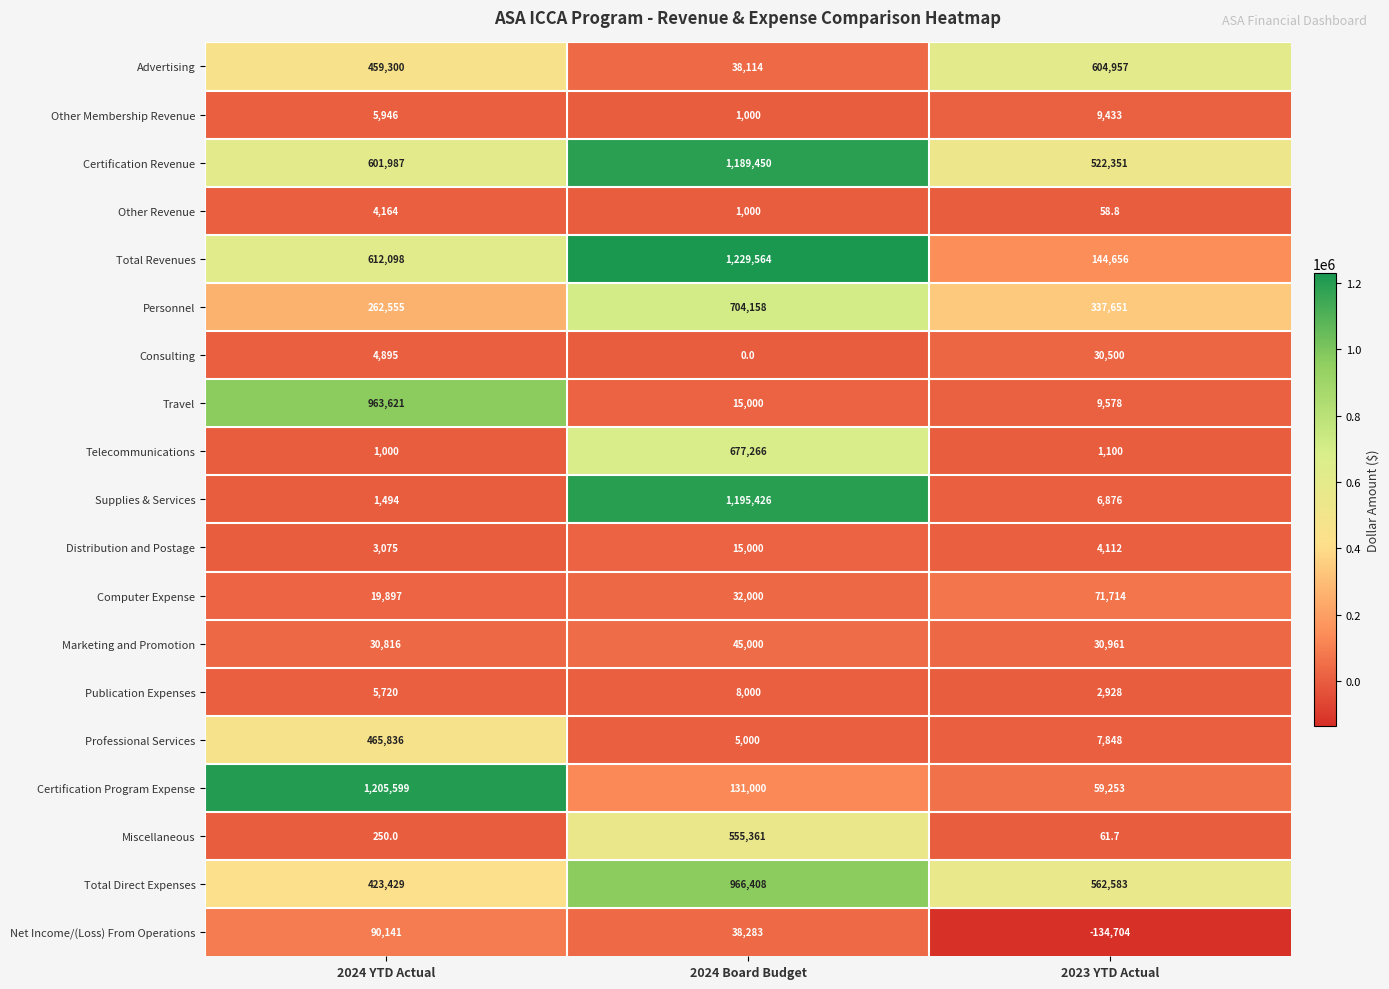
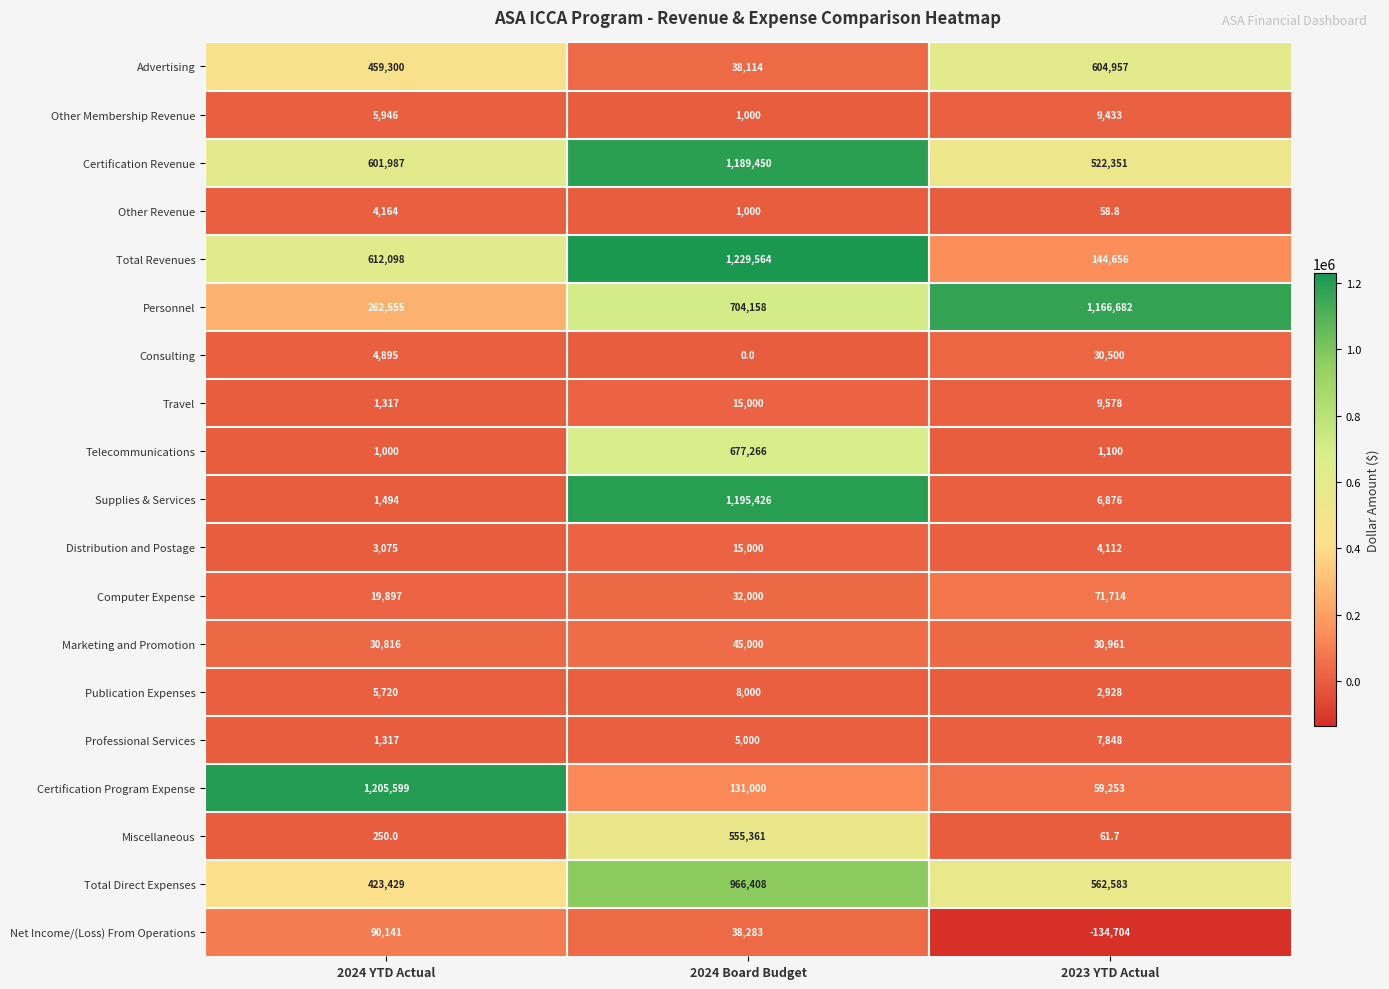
Personnel, 2023 YTD Actual: 337,651 -> 1,166,682
Travel, 2024 YTD Actual: 963,621 -> 1,317
Professional Services, 2024 YTD Actual: 465,836 -> 1,317
